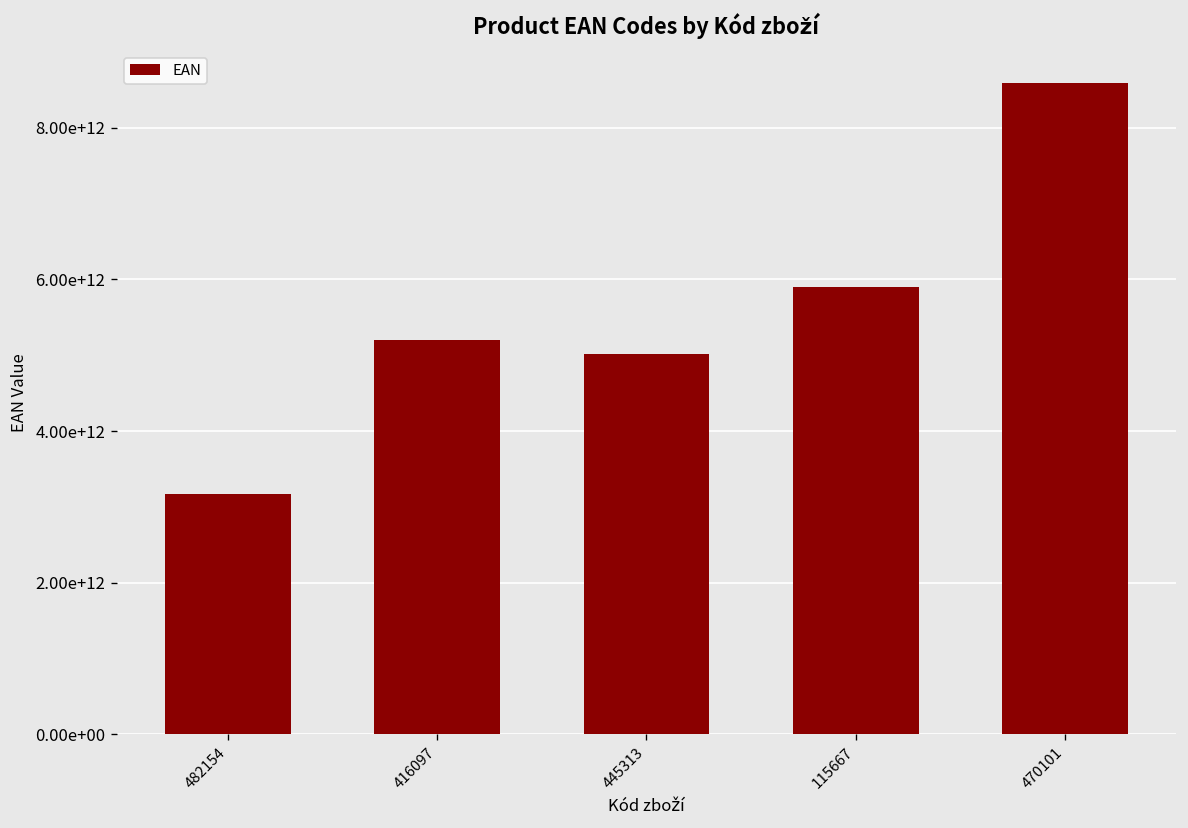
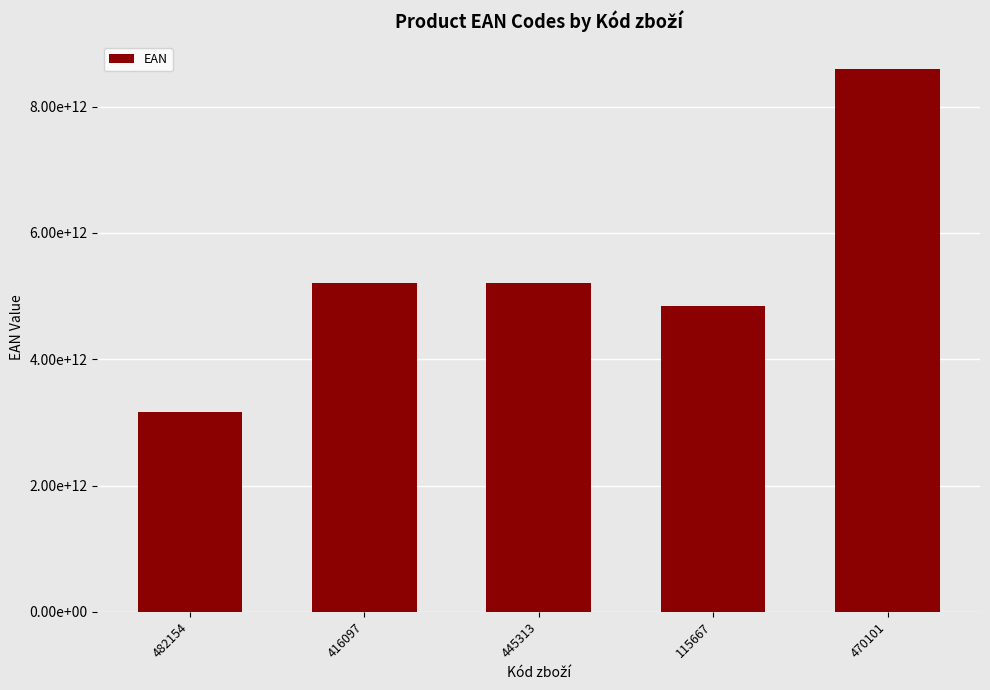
445313: 5000000000000 -> 5200000000000
115667: 5900000000000 -> 4800000000000
